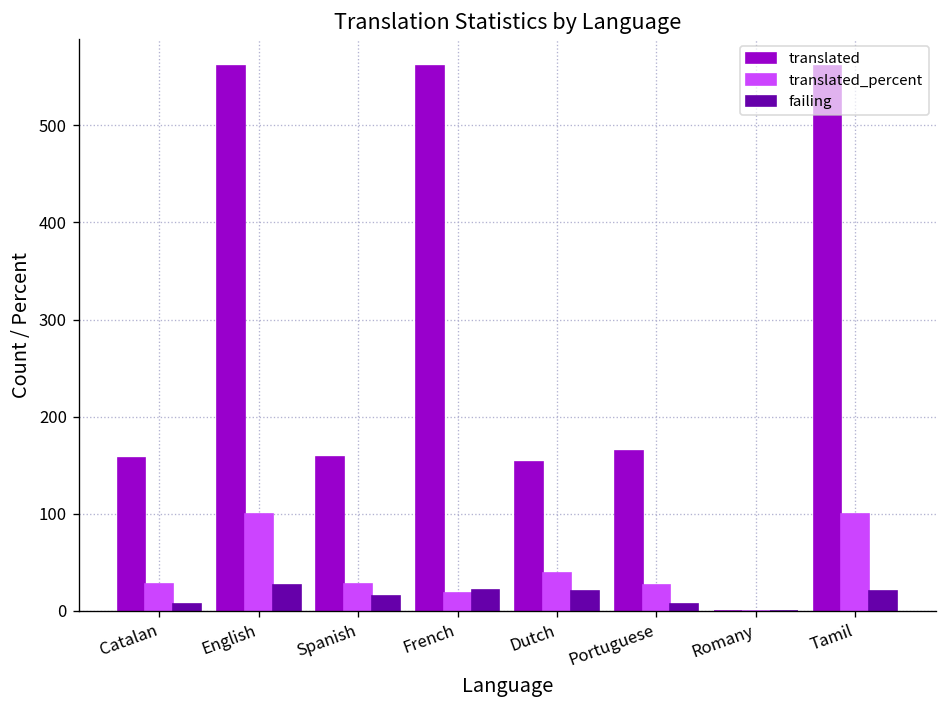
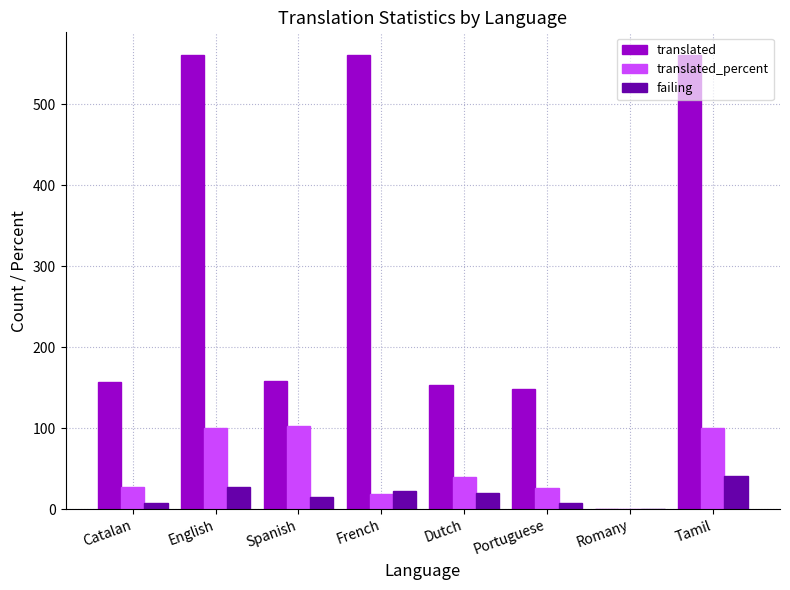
translated_percent, Spanish: 30 -> 100
translated, Portuguese: 170 -> 150
failing, Tamil: 20 -> 40
